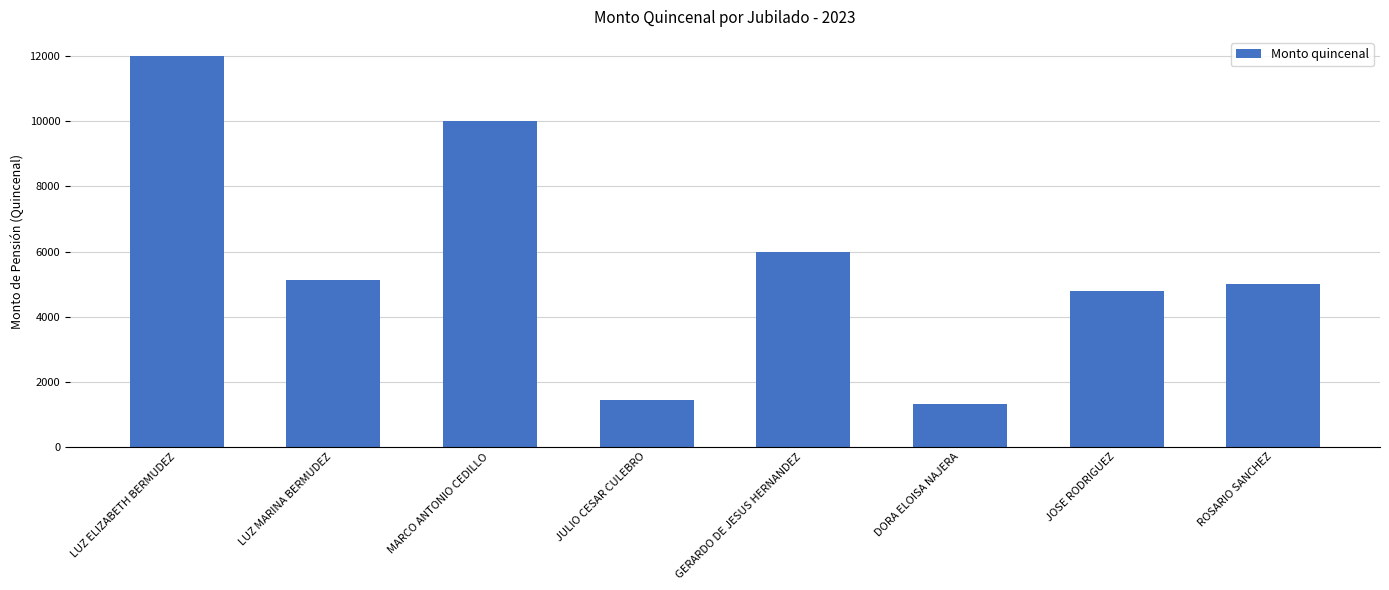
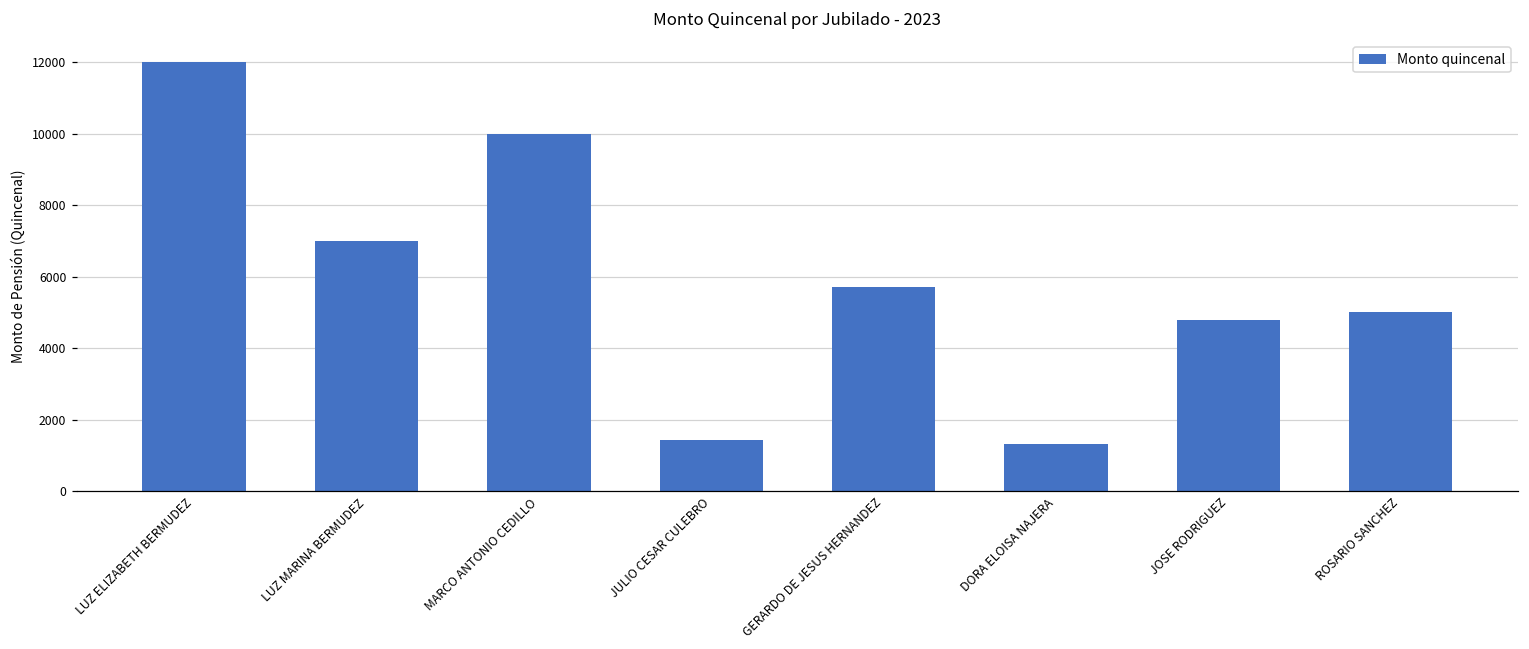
LUZ MARINA BERMUDEZ: 5100 -> 7000
GERARDO DE JESUS HERNANDEZ: 6000 -> 5700
